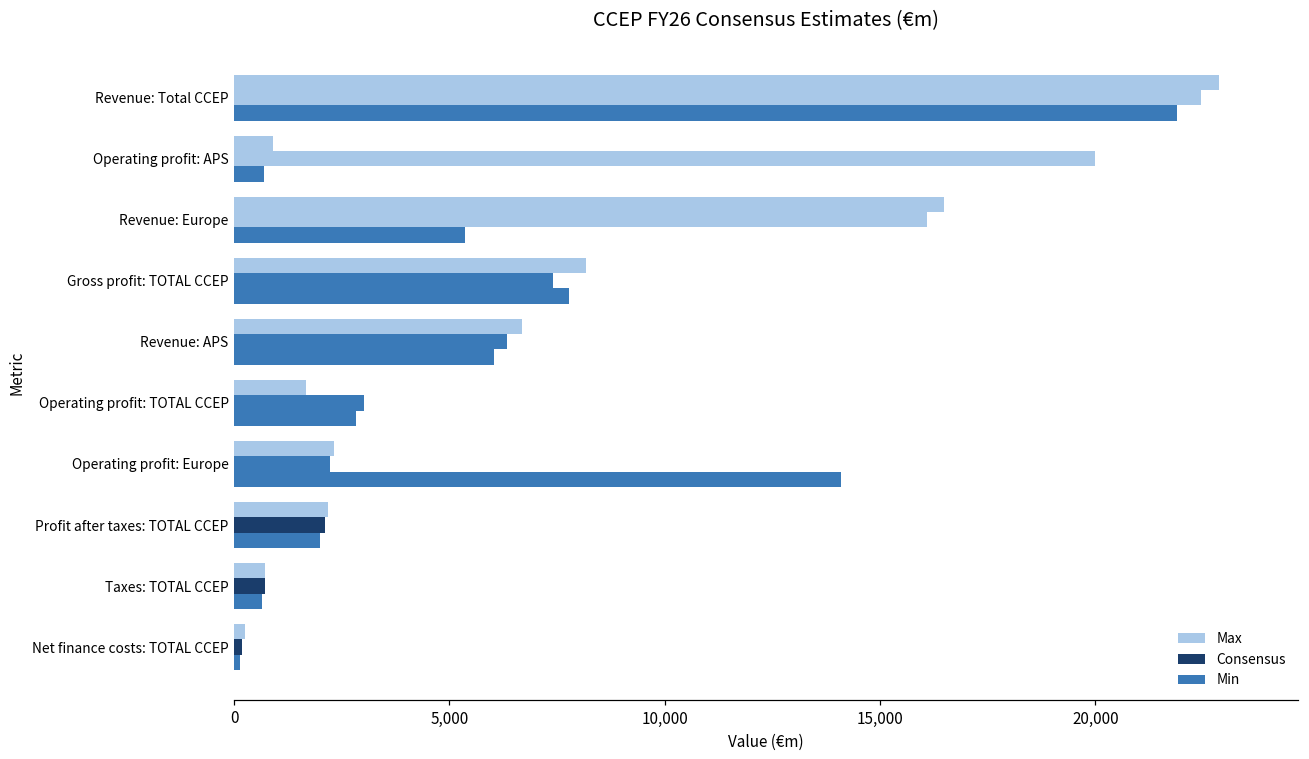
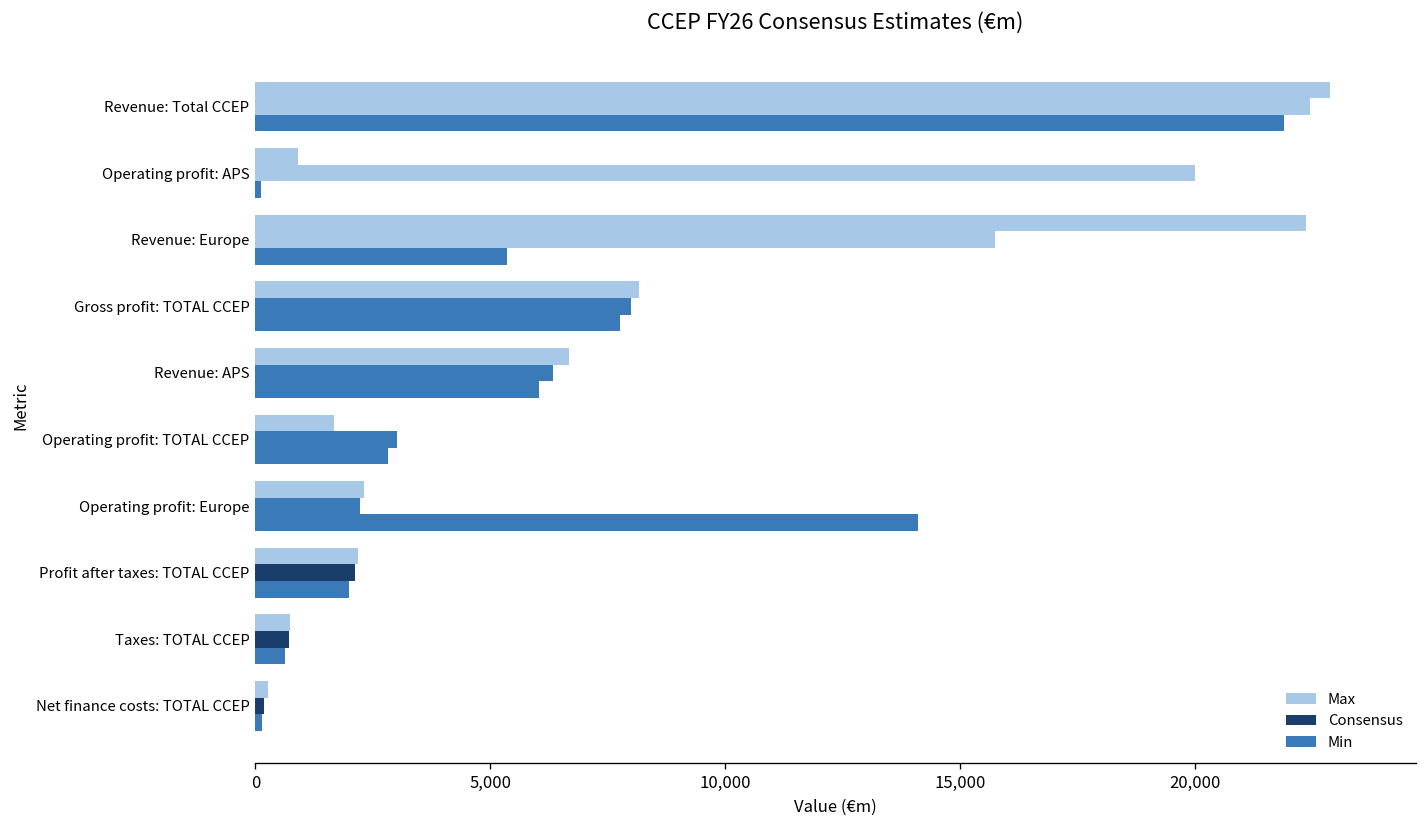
Min, Operating profit: APS: 700 -> 100
Max, Revenue: Europe: 16,500 -> 22,400
Consensus, Revenue: Europe: 16,100 -> 15,700
Consensus, Gross profit: TOTAL CCEP: 7,400 -> 8,000
